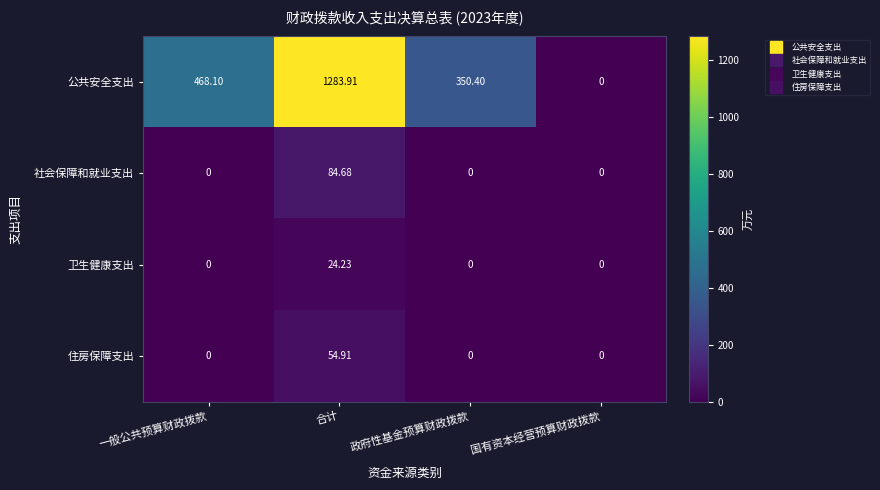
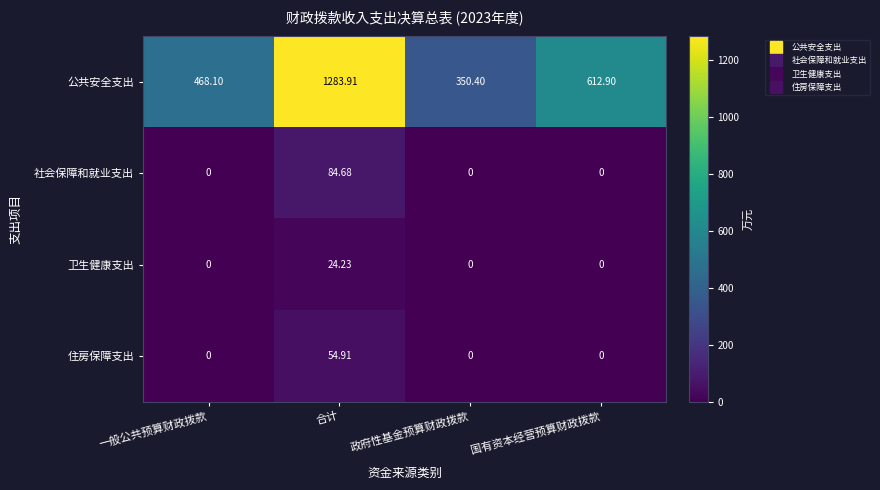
公共安全支出, 国有资本经营预算财政拨款: 0 -> 612.90
